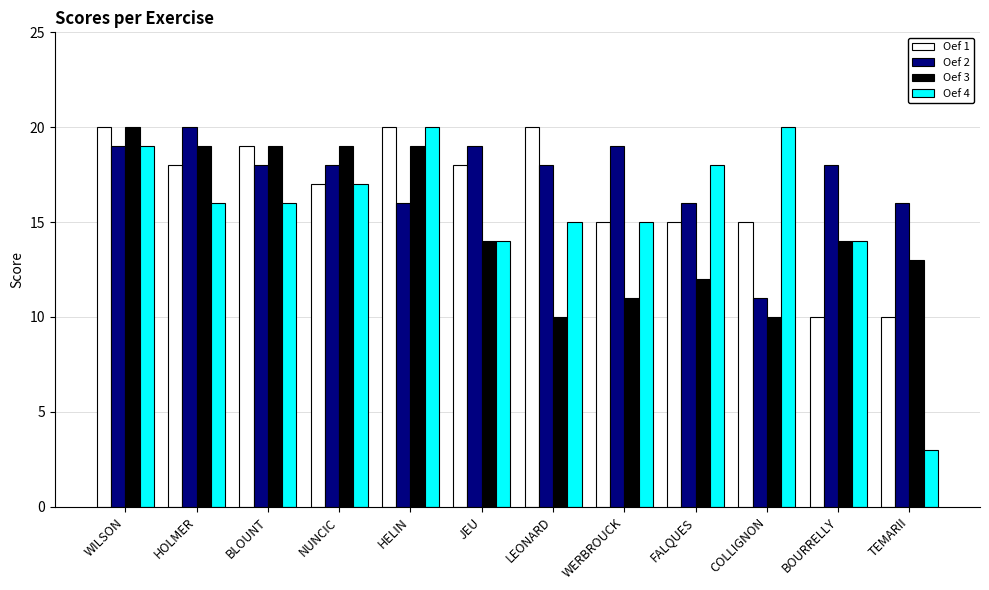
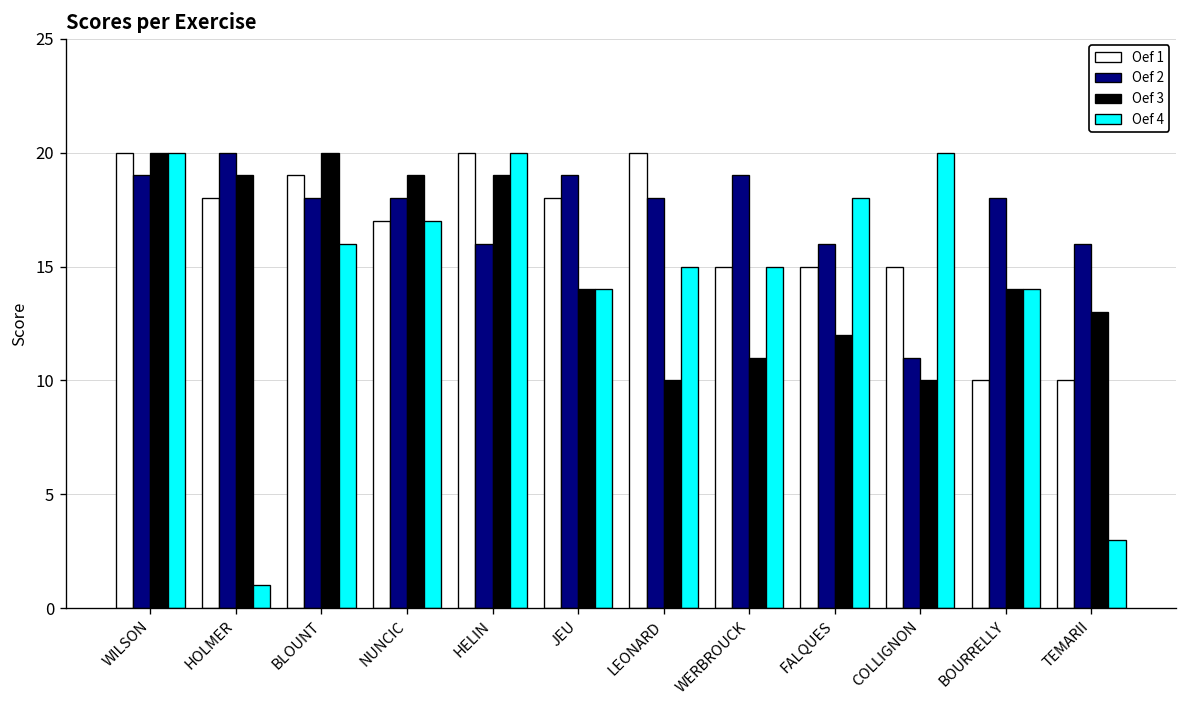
Oef 4, WILSON: 19 -> 20
Oef 4, HOLMER: 16 -> 1
Oef 3, BLOUNT: 19 -> 20
